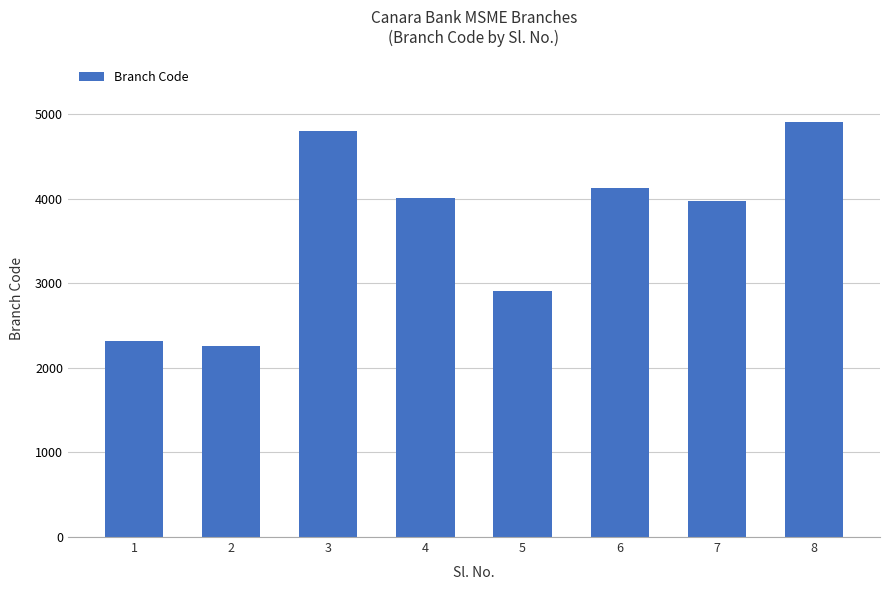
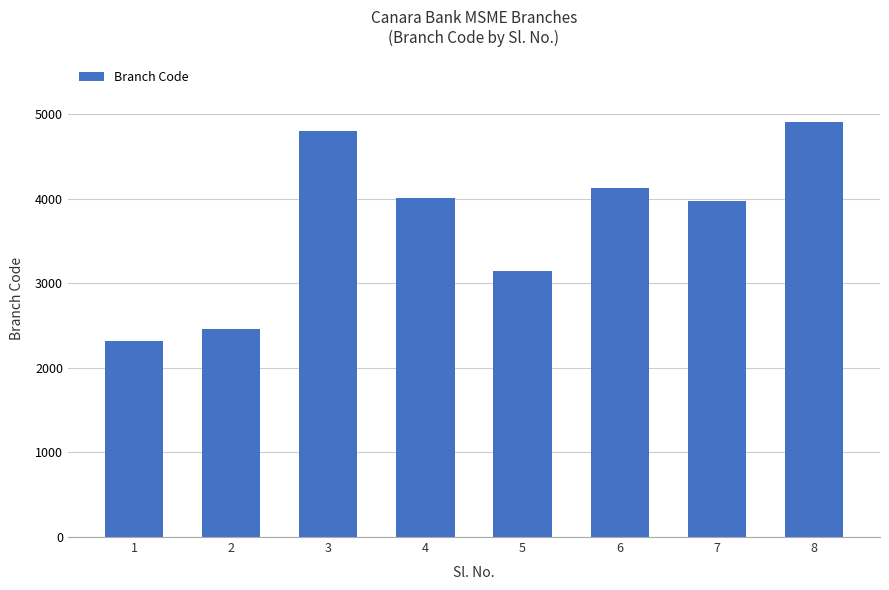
2: 2300 -> 2500
5: 2900 -> 3100
